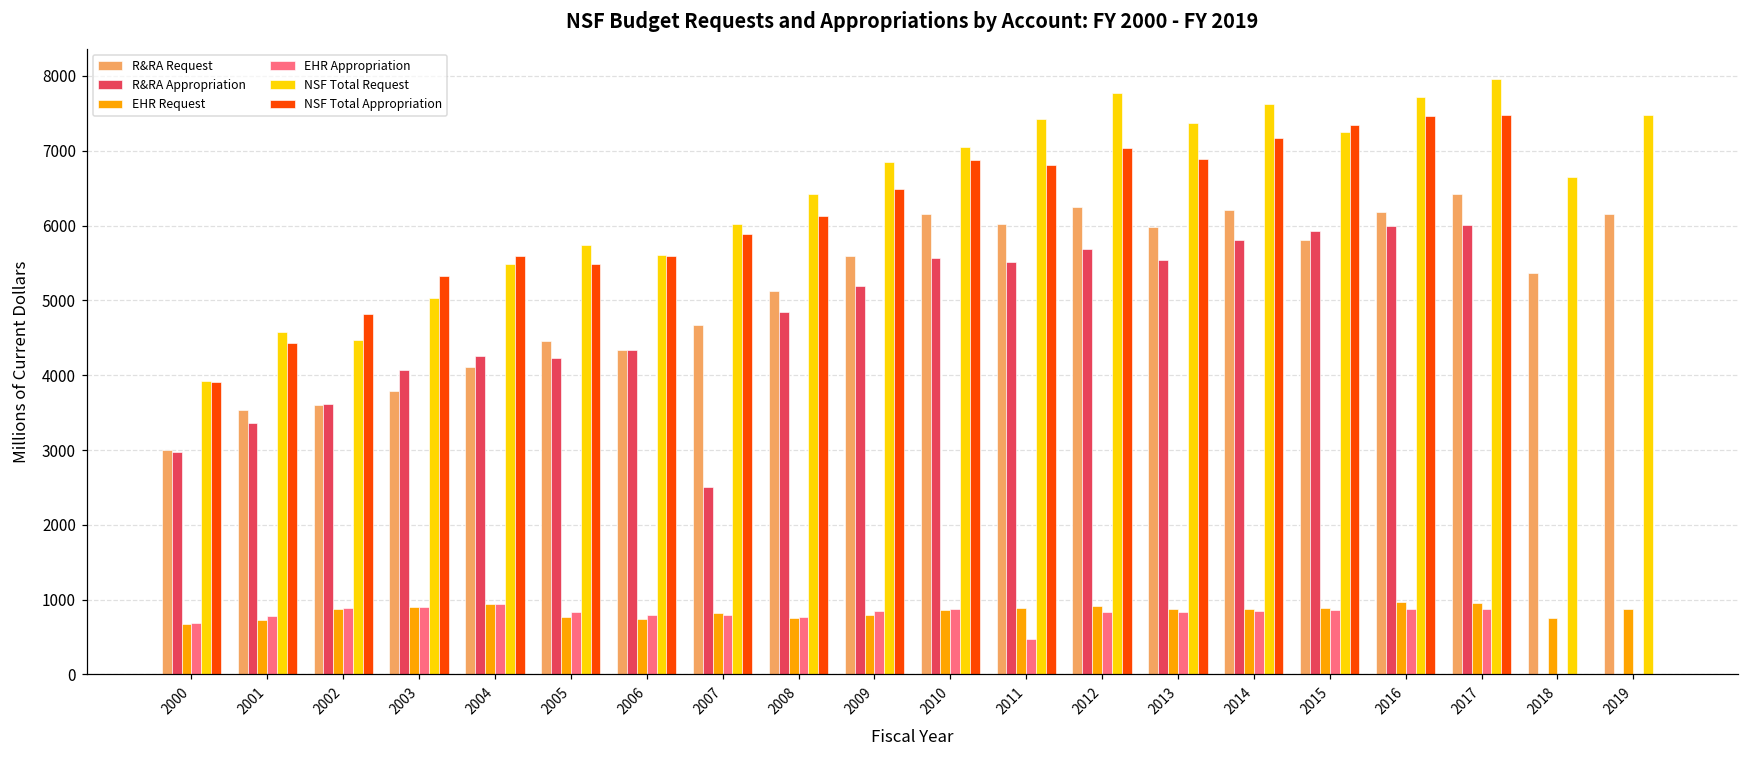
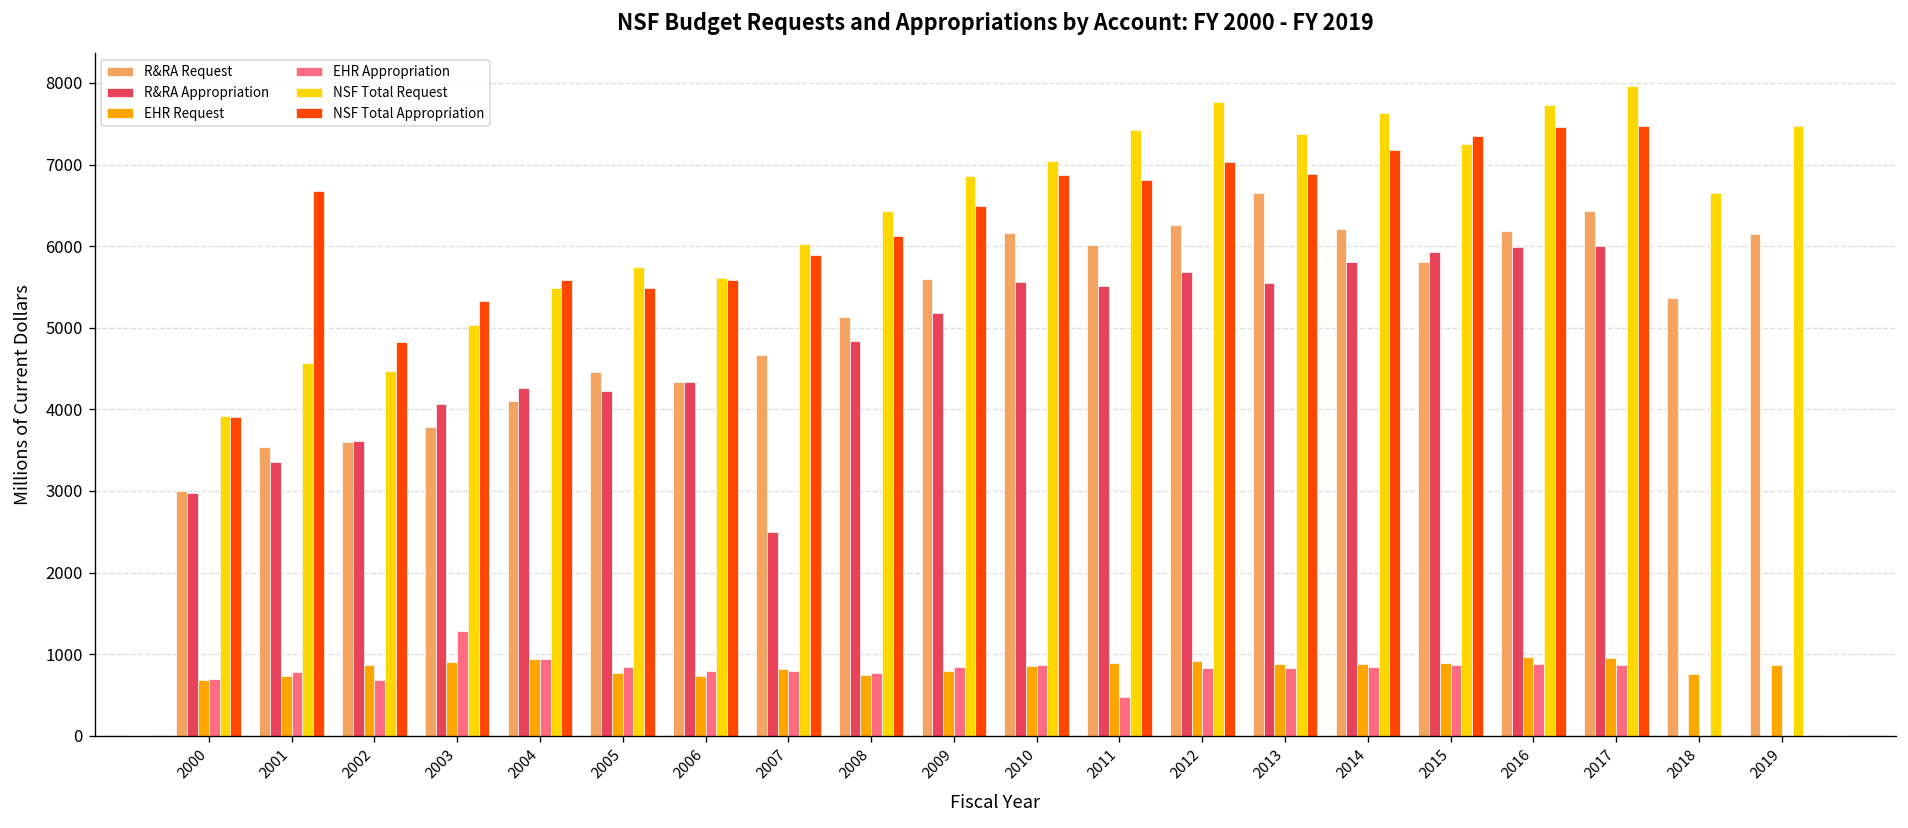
NSF Total Appropriation, 2001: 4400 -> 6700
EHR Appropriation, 2002: 900 -> 700
EHR Appropriation, 2003: 900 -> 1300
R&RA Request, 2013: 6000 -> 6600
